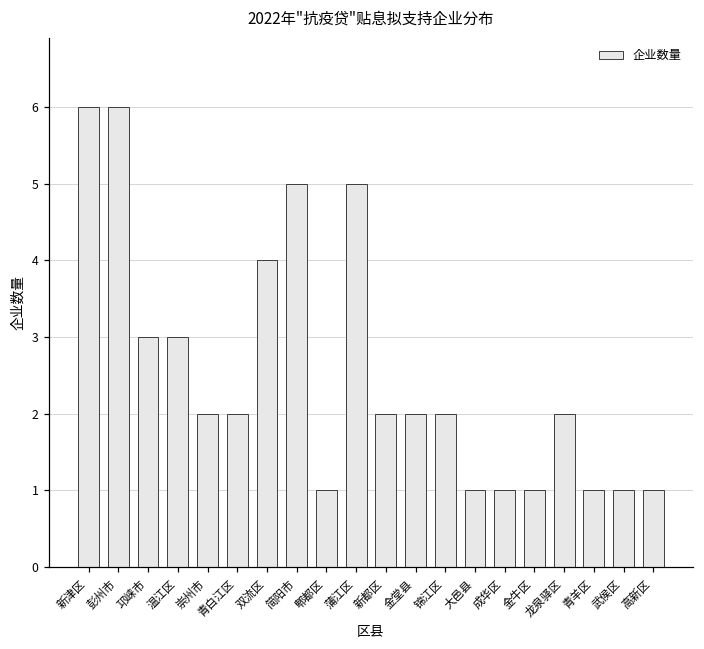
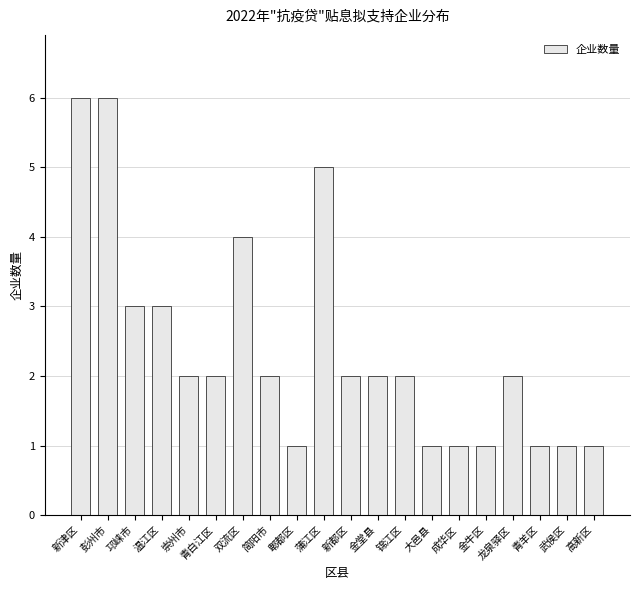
简阳市: 5 -> 2
